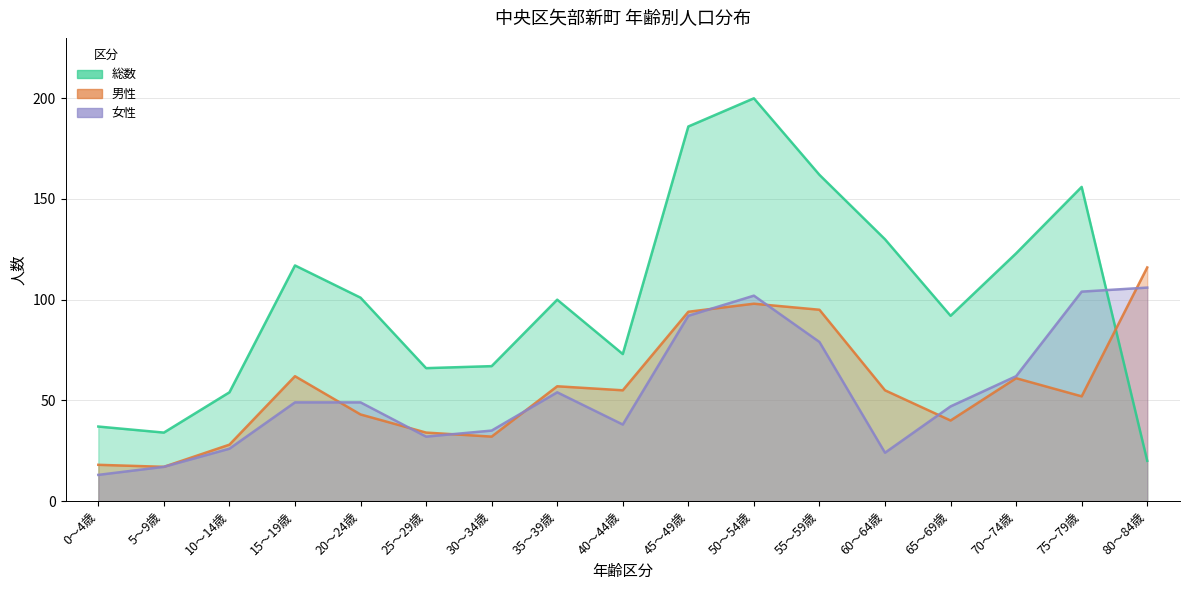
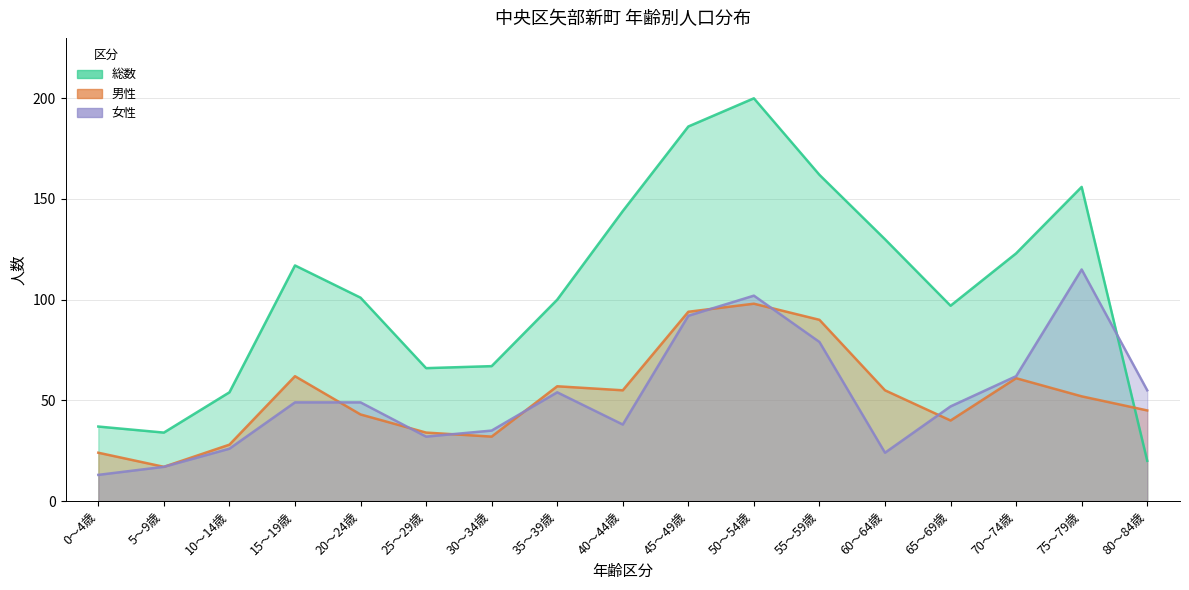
男性, 0～4歳: 18 -> 24
総数, 40～44歳: 73 -> 144
男性, 55～59歳: 95 -> 90
総数, 65～69歳: 92 -> 97
女性, 75～79歳: 104 -> 115
男性, 80～84歳: 116 -> 45
女性, 80～84歳: 106 -> 55
